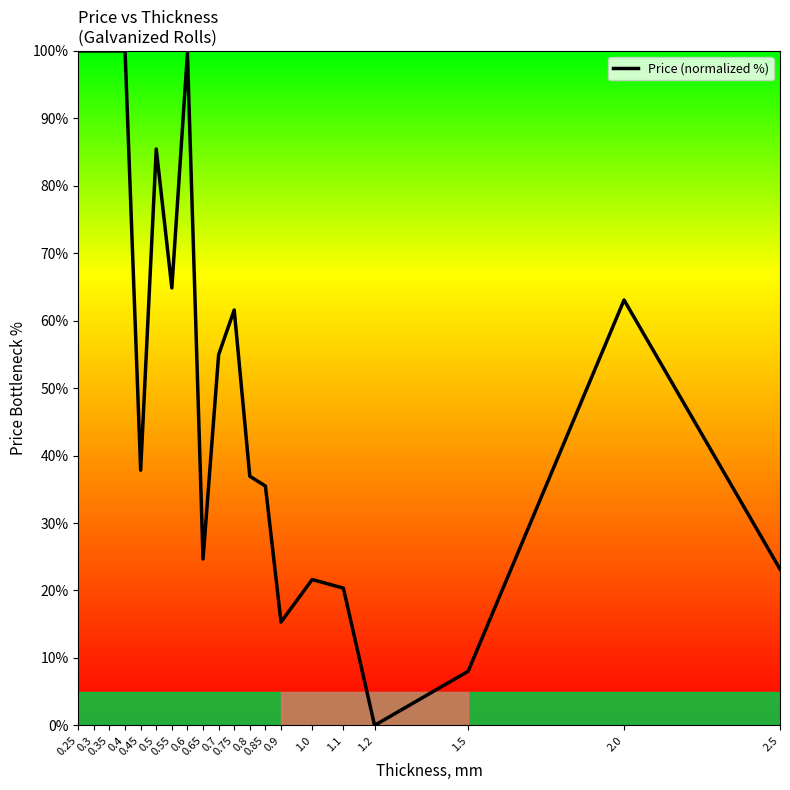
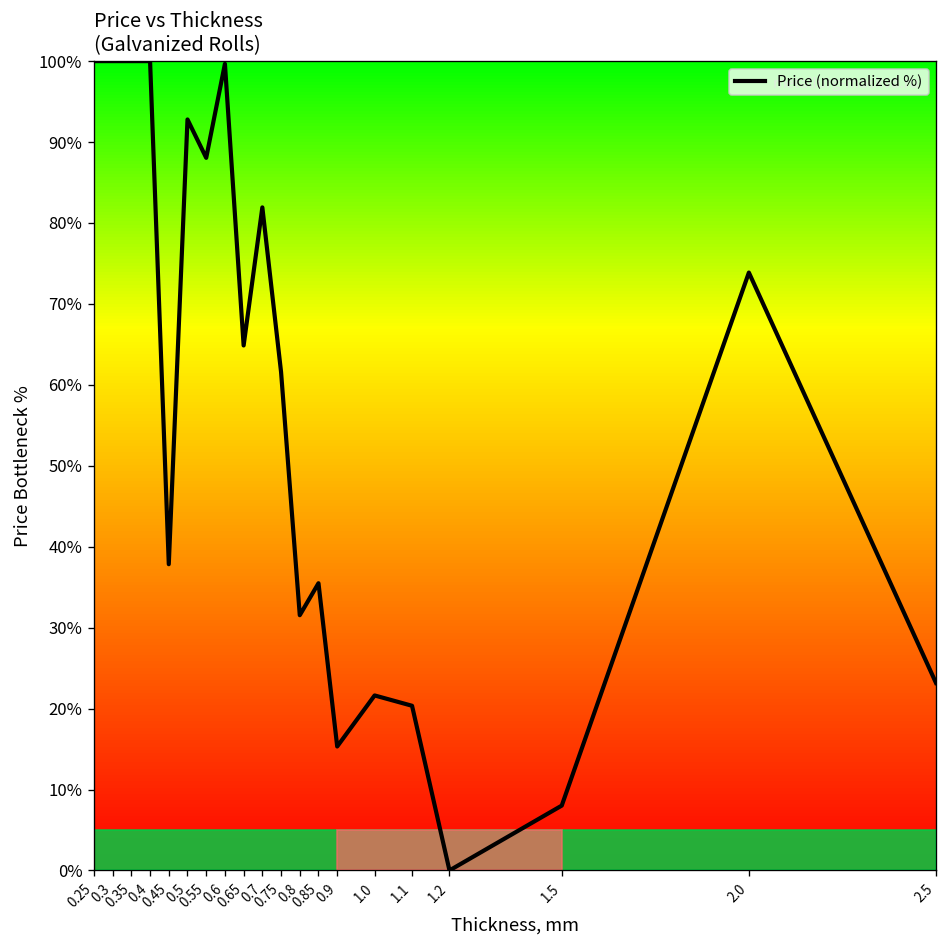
0.5: 85% -> 93%
0.55: 65% -> 88%
0.65: 25% -> 65%
0.7: 55% -> 82%
0.8: 37% -> 32%
2.0: 63% -> 74%
